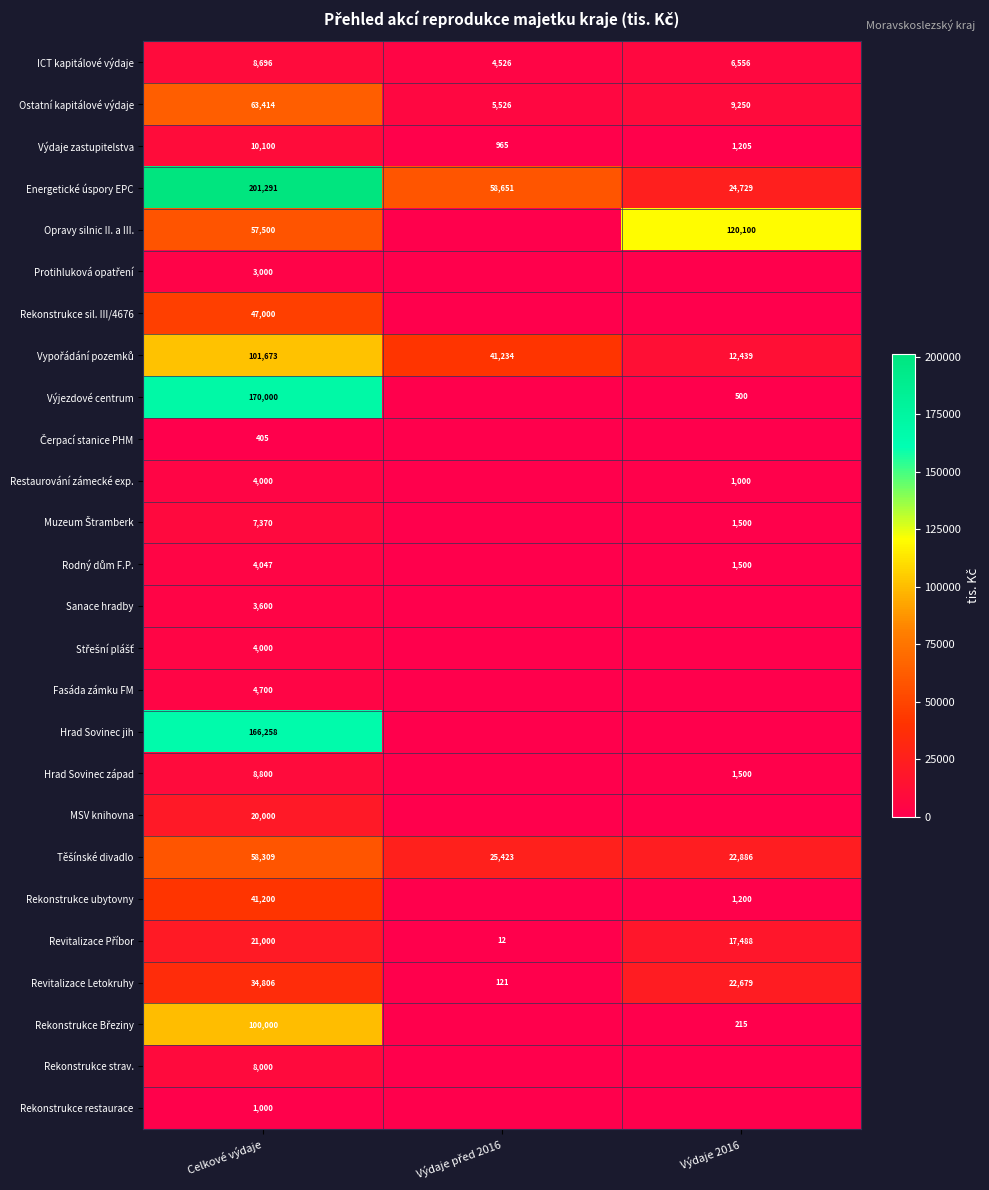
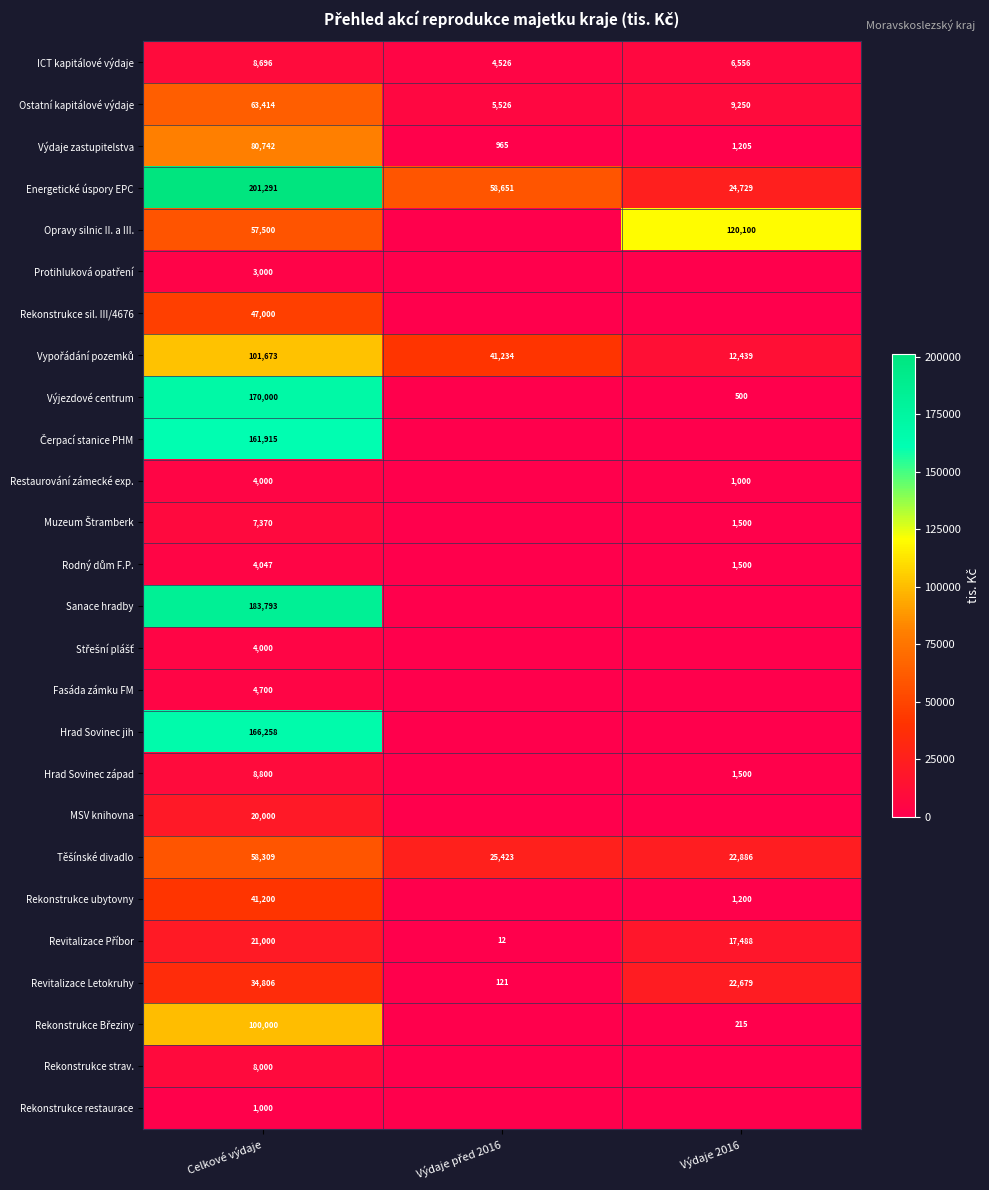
Výdaje zastupitelstva, Celkové výdaje: 10,100 -> 80,742
Čerpací stanice PHM, Celkové výdaje: 405 -> 161,915
Sanace hradby, Celkové výdaje: 3,600 -> 183,793
